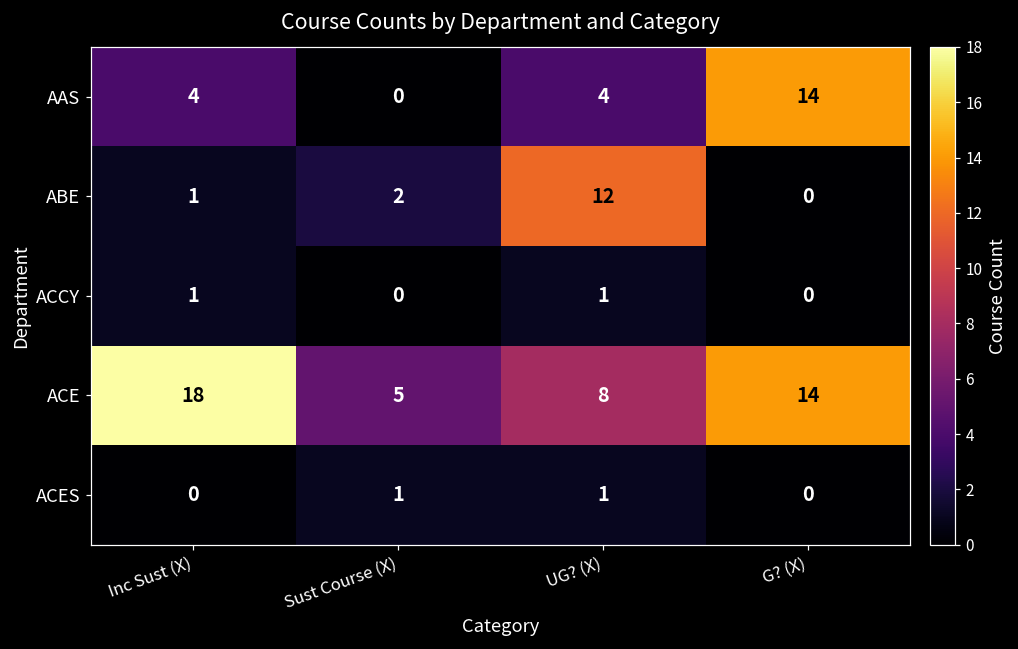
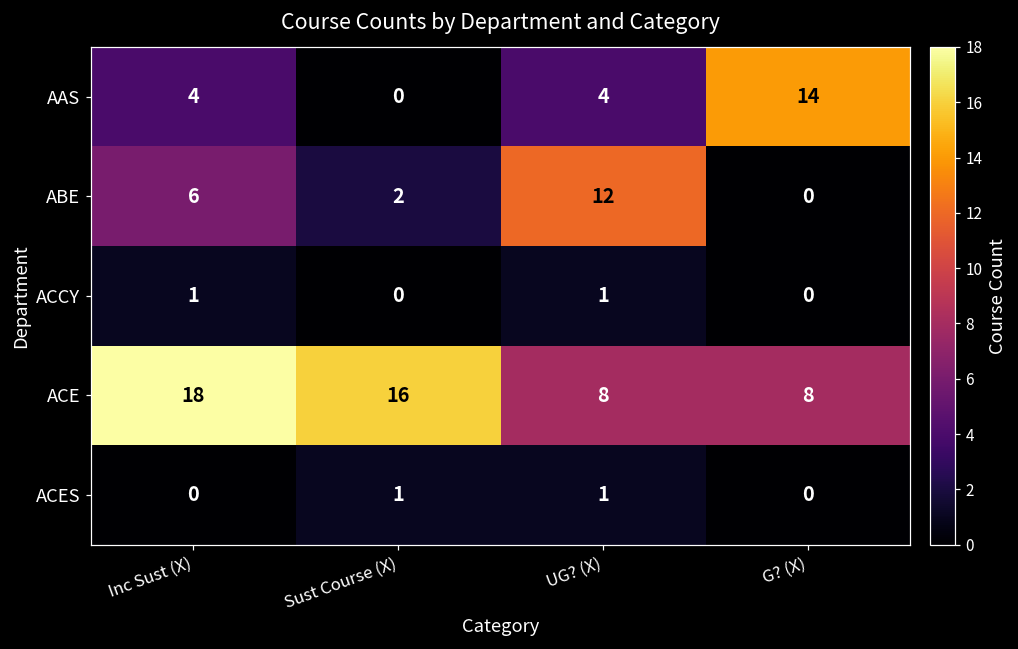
ABE, Inc Sust (X): 1 -> 6
ACE, Sust Course (X): 5 -> 16
ACE, G? (X): 14 -> 8
